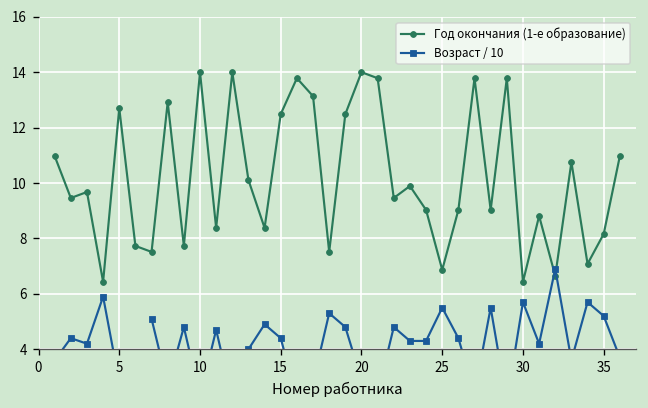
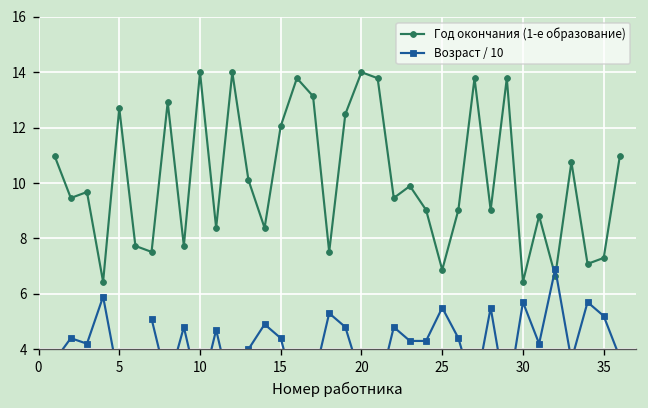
Год окончания (1-е образование), 15: 12.5 -> 12.1
Год окончания (1-е образование), 35: 8.2 -> 7.3
